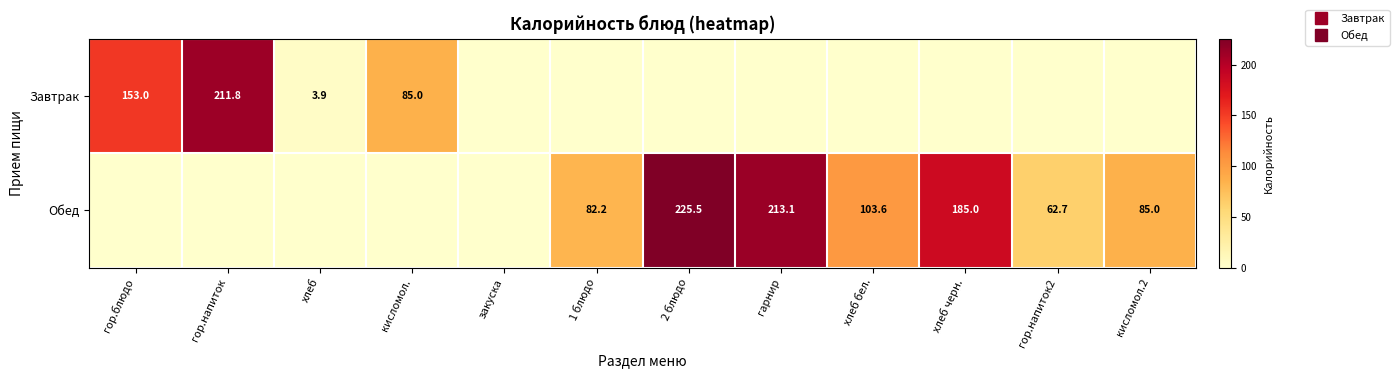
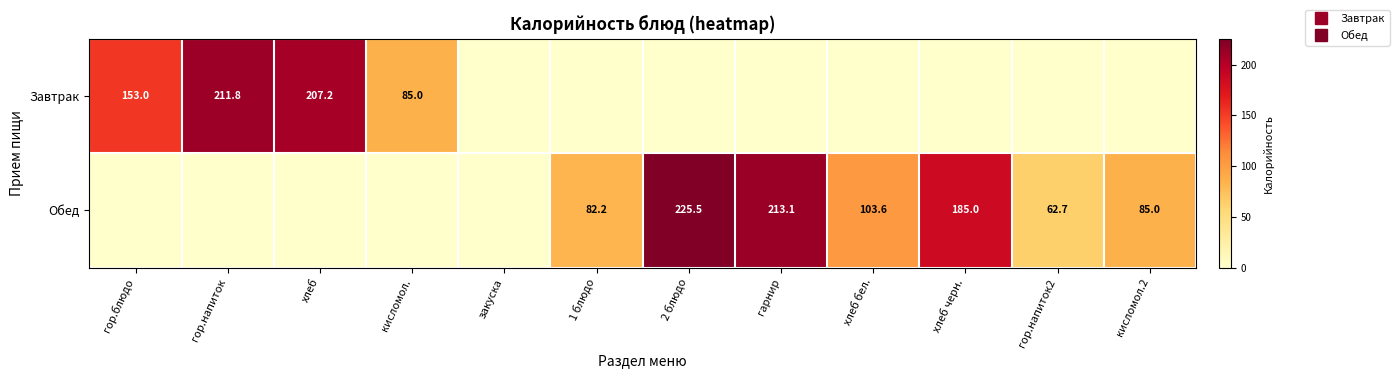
Завтрак, хлеб: 3.9 -> 207.2
